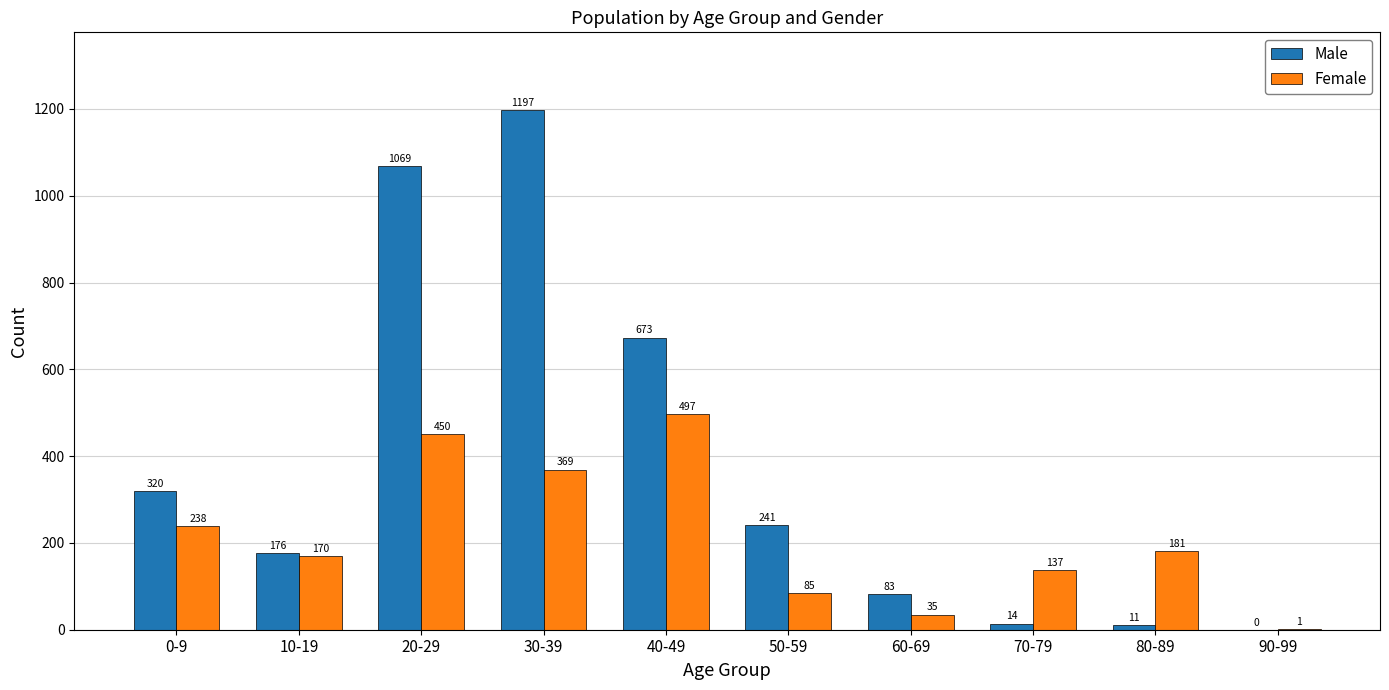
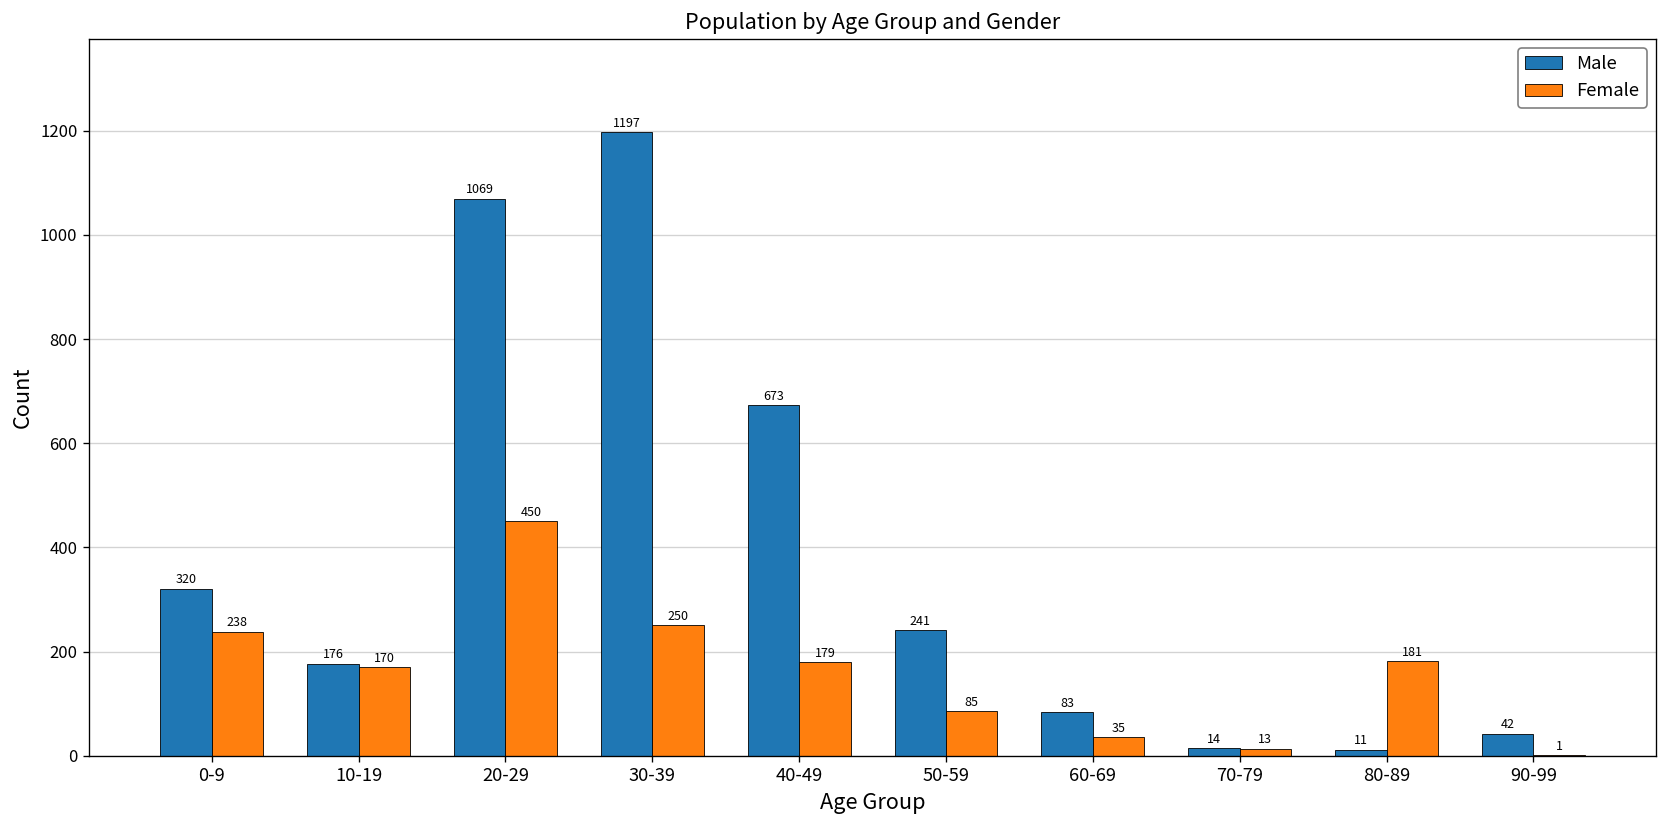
Female, 30-39: 369 -> 250
Female, 40-49: 497 -> 179
Female, 70-79: 137 -> 13
Male, 90-99: 0 -> 42
